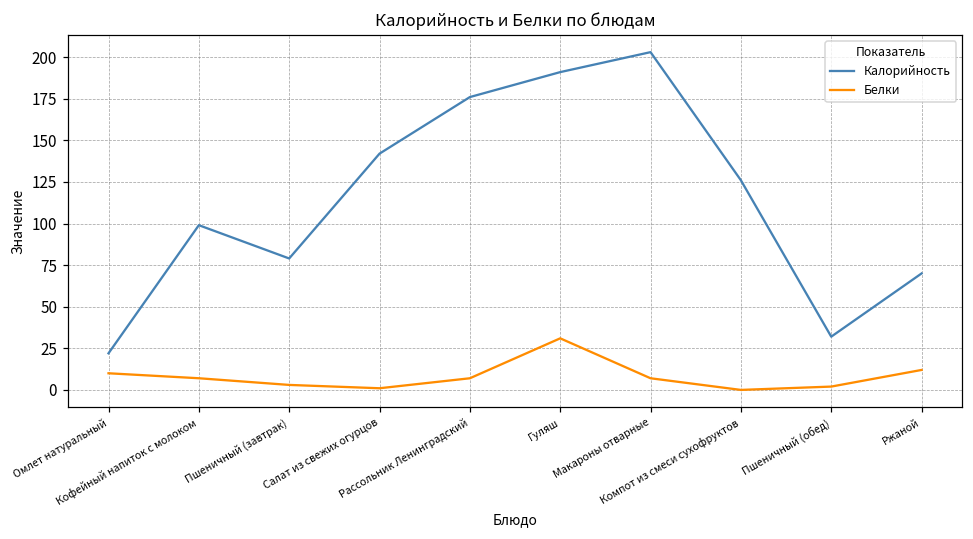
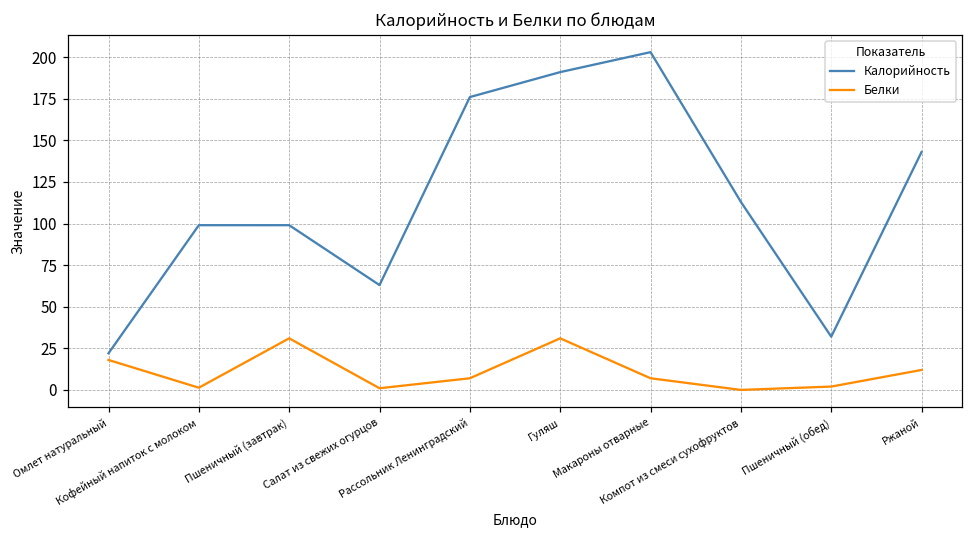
Белки, Омлет натуральный: 10 -> 18
Белки, Кофейный напиток с молоком: 7 -> 1
Калорийность, Пшеничный (завтрак): 79 -> 99
Белки, Пшеничный (завтрак): 3 -> 31
Калорийность, Салат из свежих огурцов: 142 -> 63
Калорийность, Компот из смеси сухофруктов: 126 -> 113
Калорийность, Ржаной: 70 -> 143
